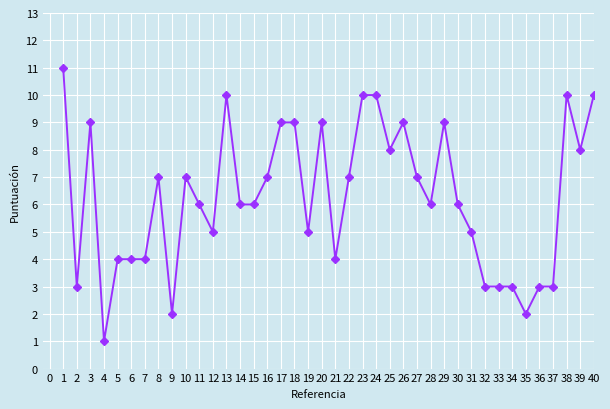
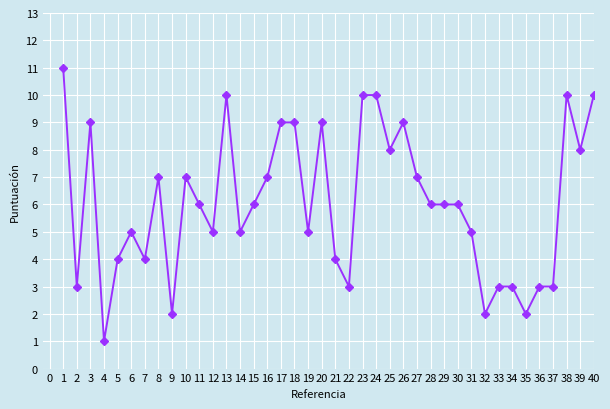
6: 4 -> 5
14: 6 -> 5
22: 7 -> 3
29: 9 -> 6
32: 3 -> 2
